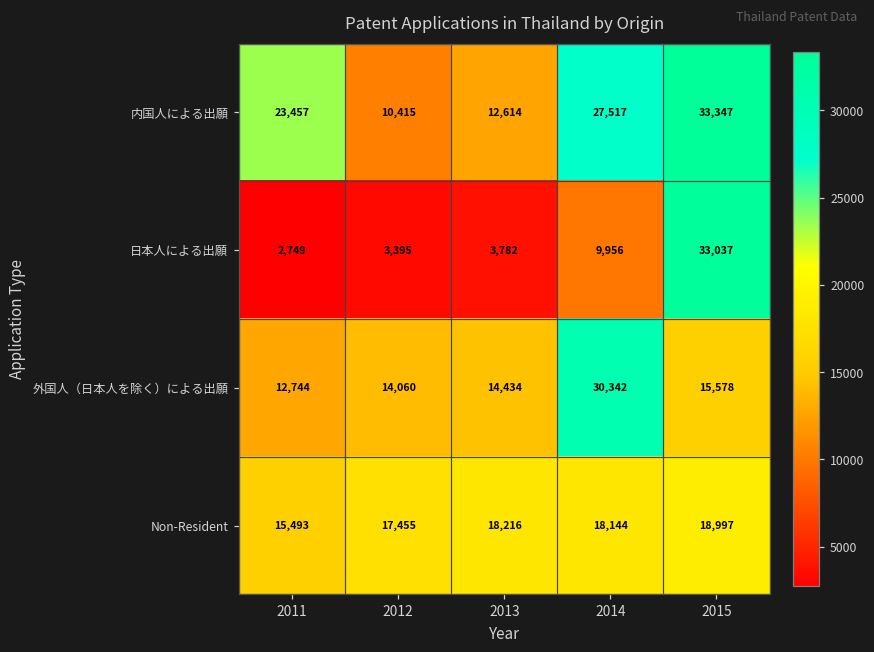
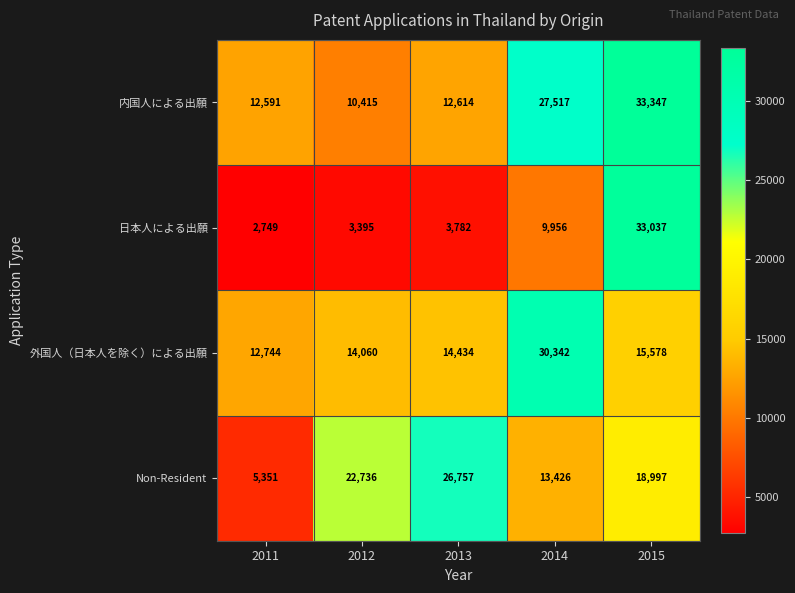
内国人による出願, 2011: 23,457 -> 12,591
Non-Resident, 2011: 15,493 -> 5,351
Non-Resident, 2012: 17,455 -> 22,736
Non-Resident, 2013: 18,216 -> 26,757
Non-Resident, 2014: 18,144 -> 13,426
